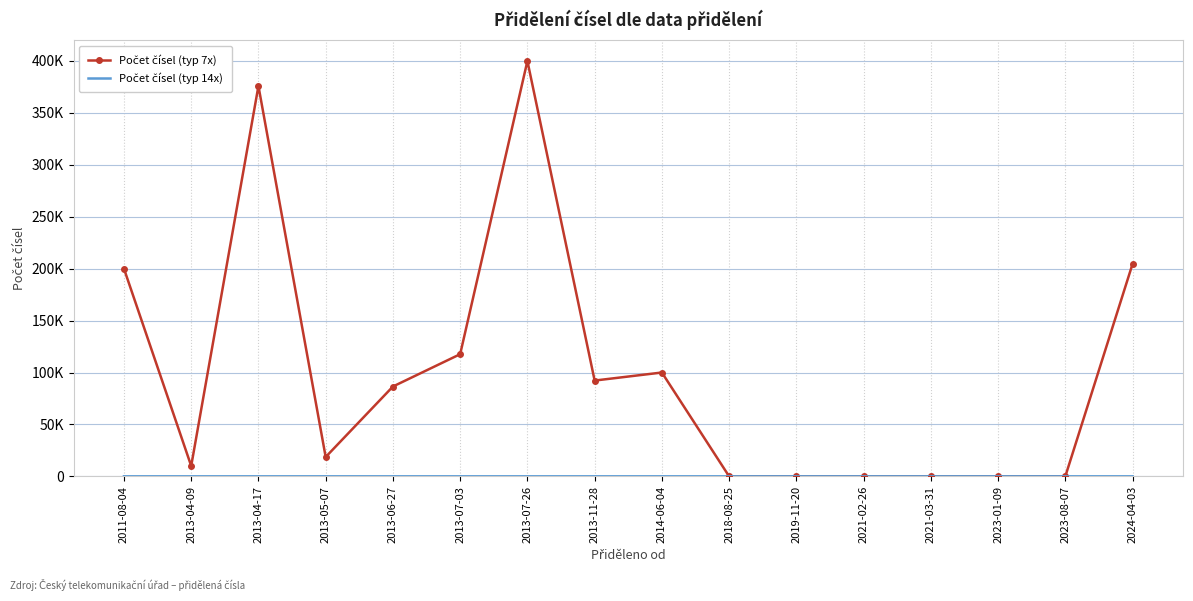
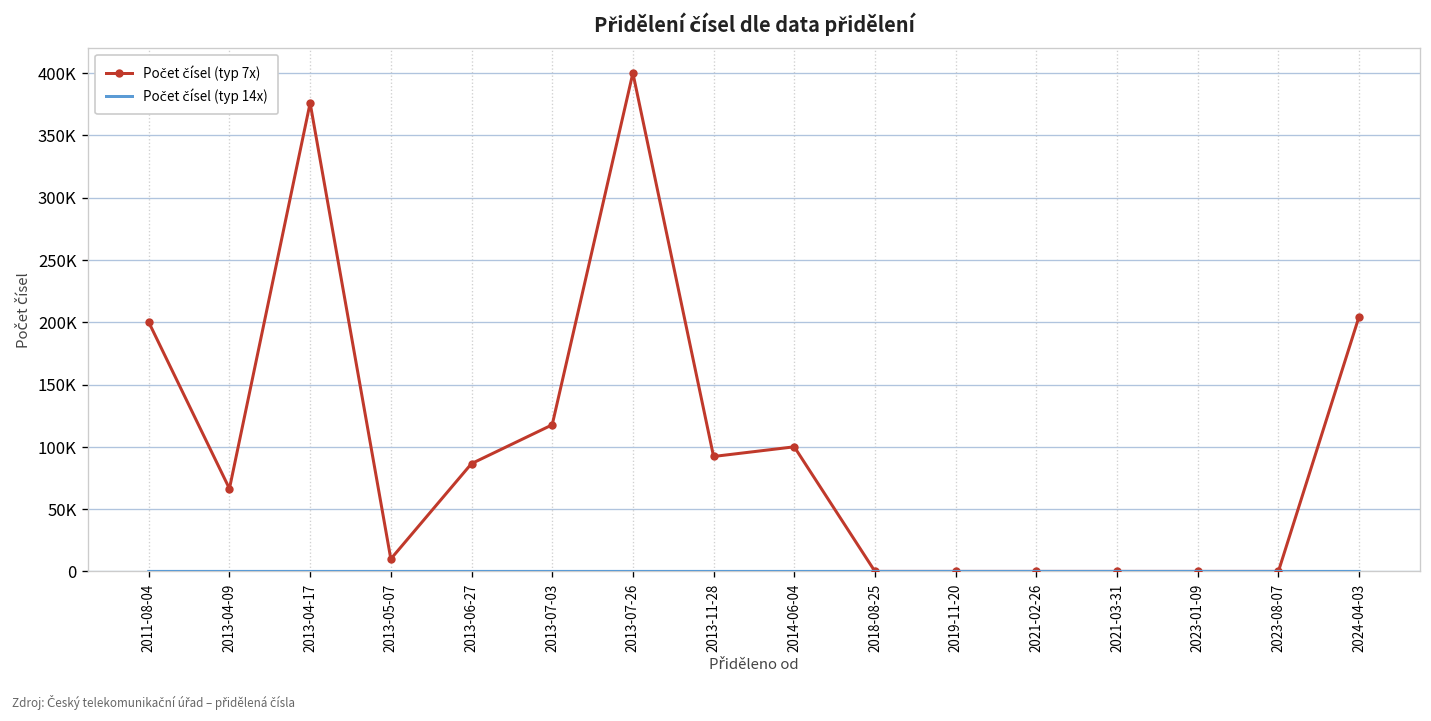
Počet čísel (typ 7x), 2013-04-09: 10000 -> 66000
Počet čísel (typ 7x), 2013-05-07: 19000 -> 10000
